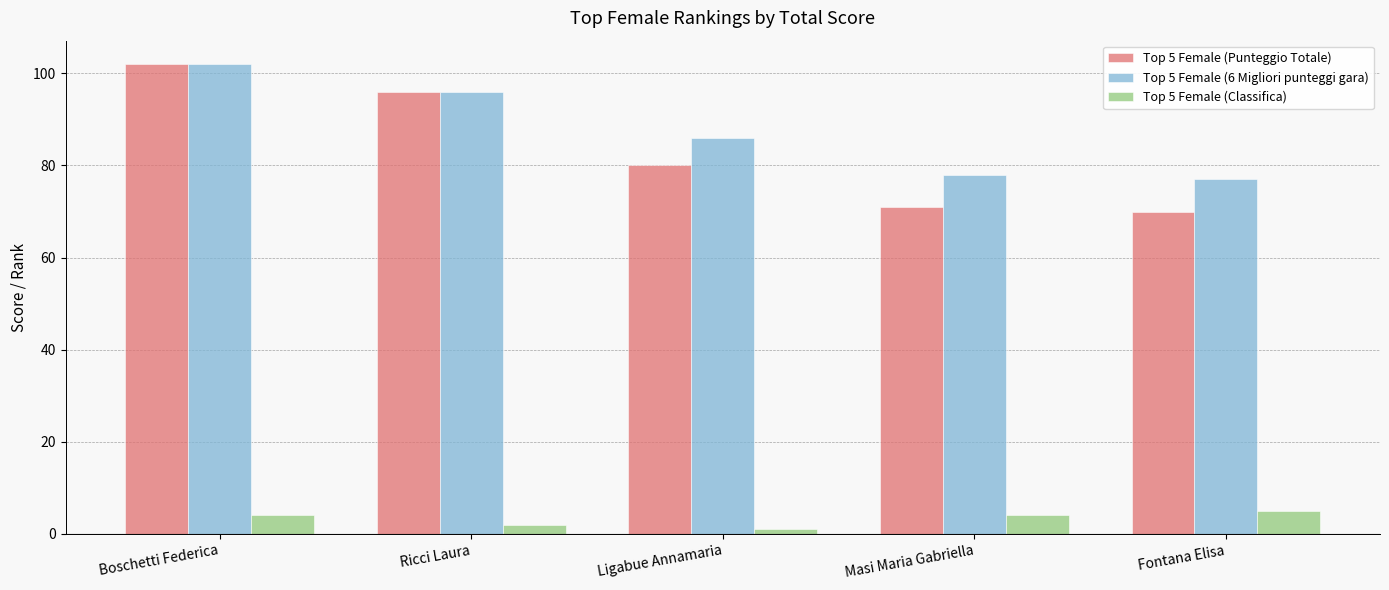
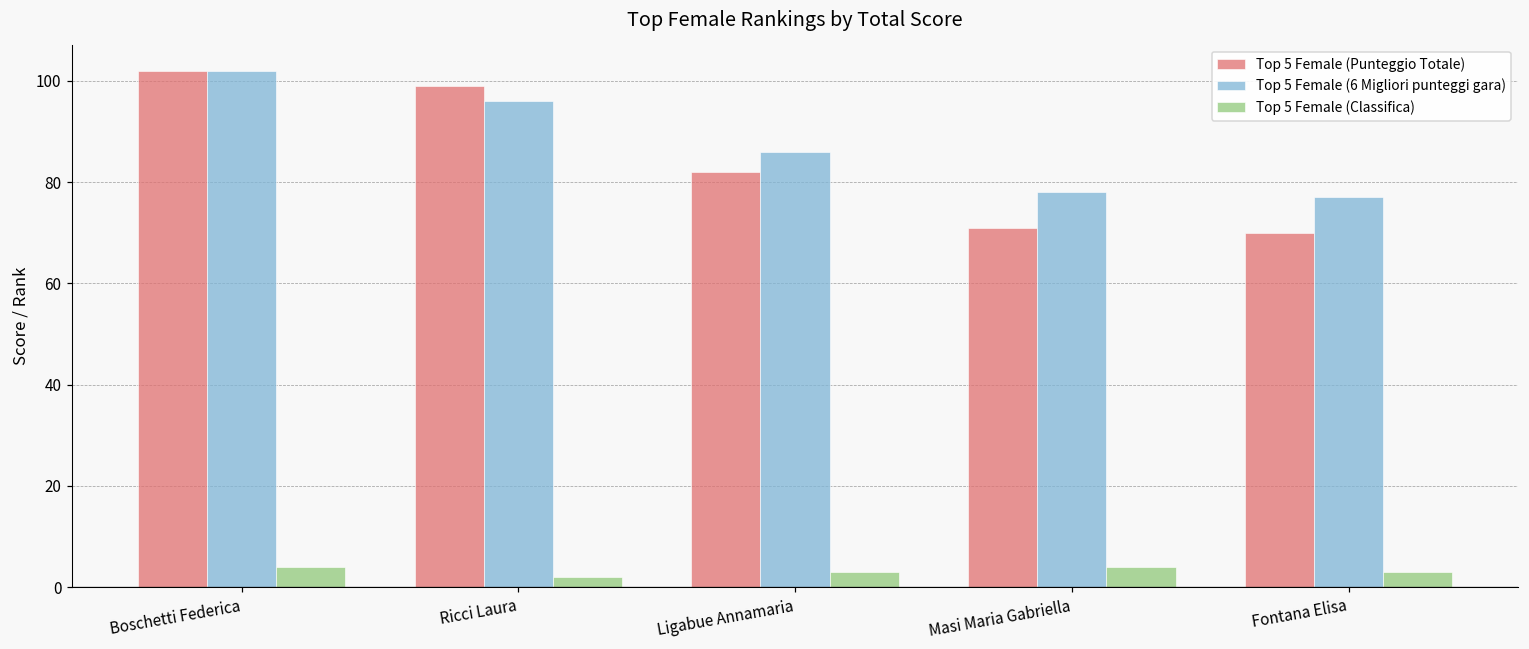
Top 5 Female (Punteggio Totale), Ricci Laura: 96 -> 99
Top 5 Female (Punteggio Totale), Ligabue Annamaria: 80 -> 82
Top 5 Female (Classifica), Ligabue Annamaria: 1 -> 3
Top 5 Female (Classifica), Fontana Elisa: 5 -> 3
